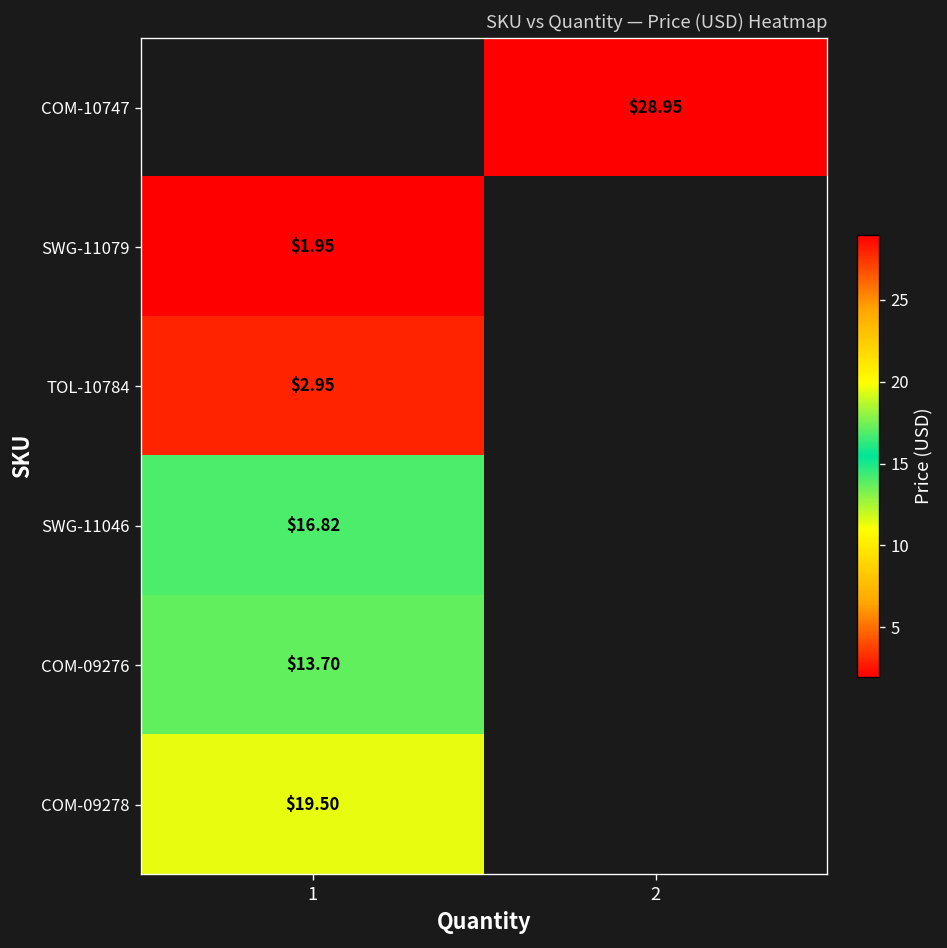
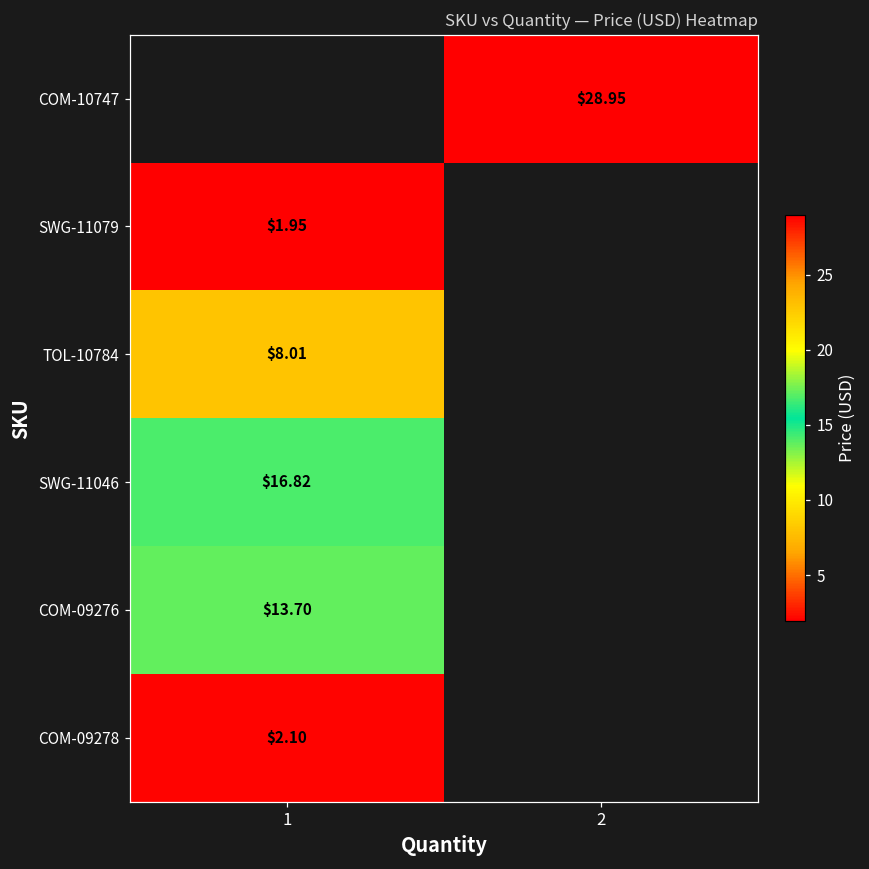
TOL-10784, 1: $2.95 -> $8.01
COM-09278, 1: $19.50 -> $2.10
